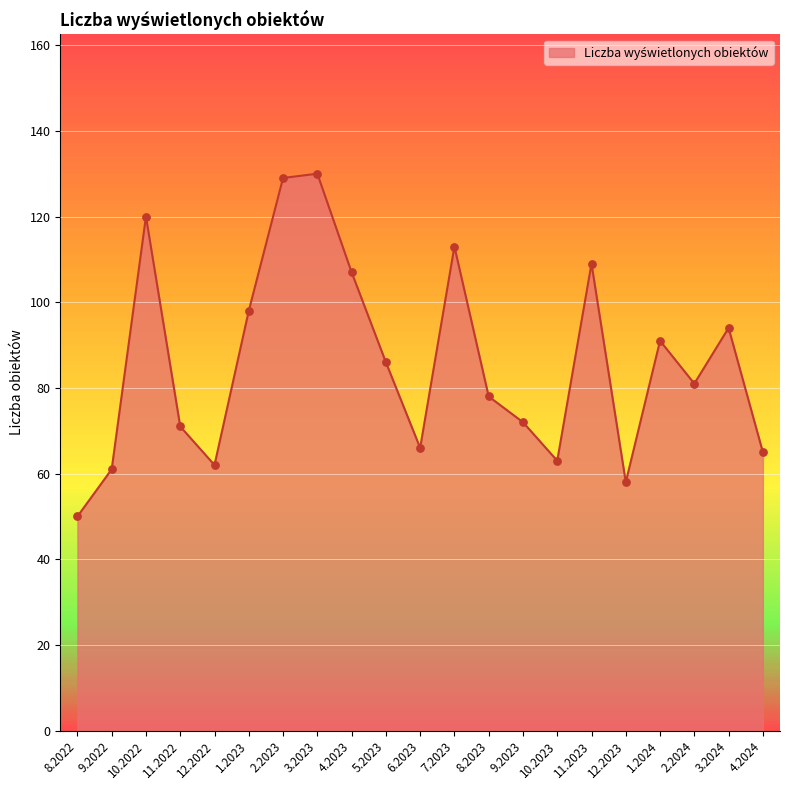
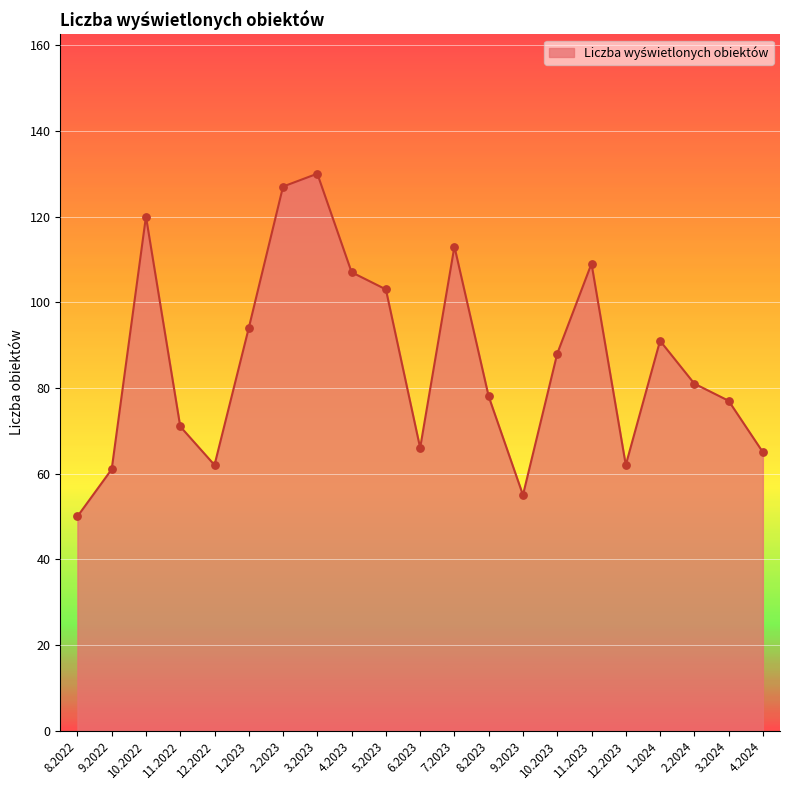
1.2023: 98 -> 94
2.2023: 129 -> 127
5.2023: 86 -> 103
9.2023: 72 -> 55
10.2023: 63 -> 88
12.2023: 58 -> 62
3.2024: 94 -> 77
